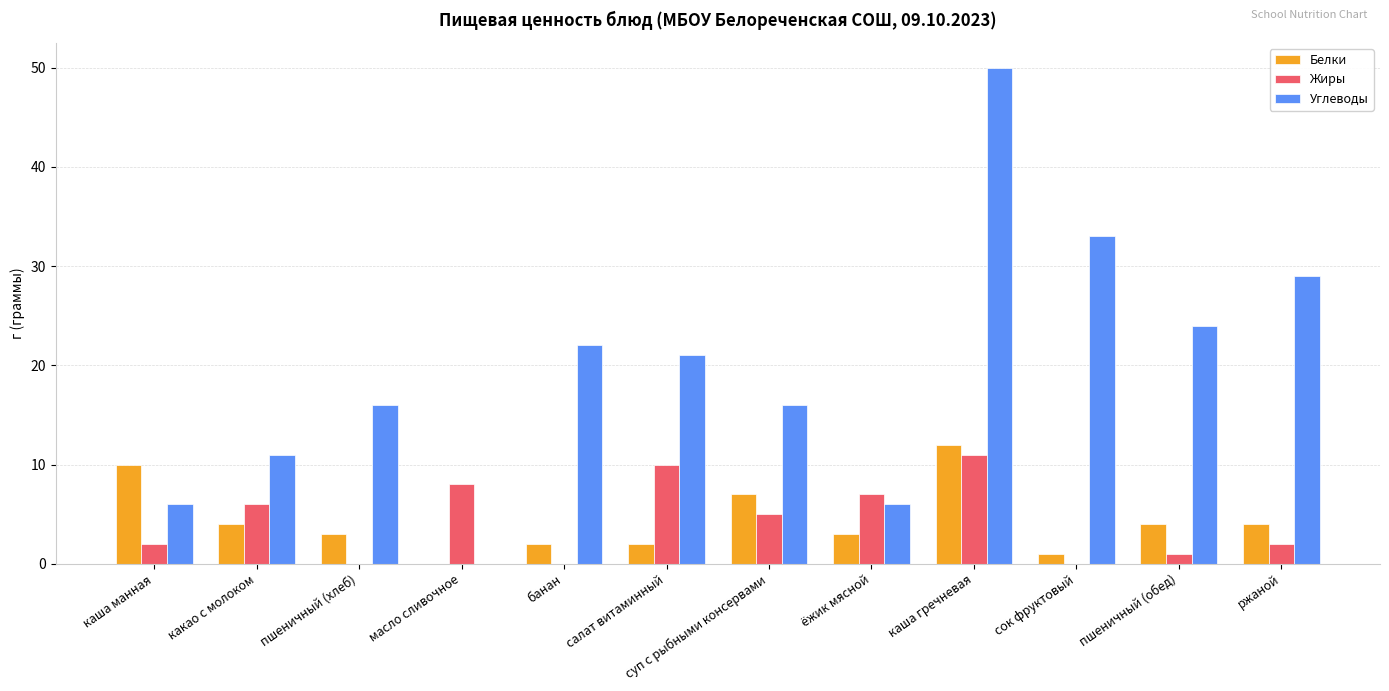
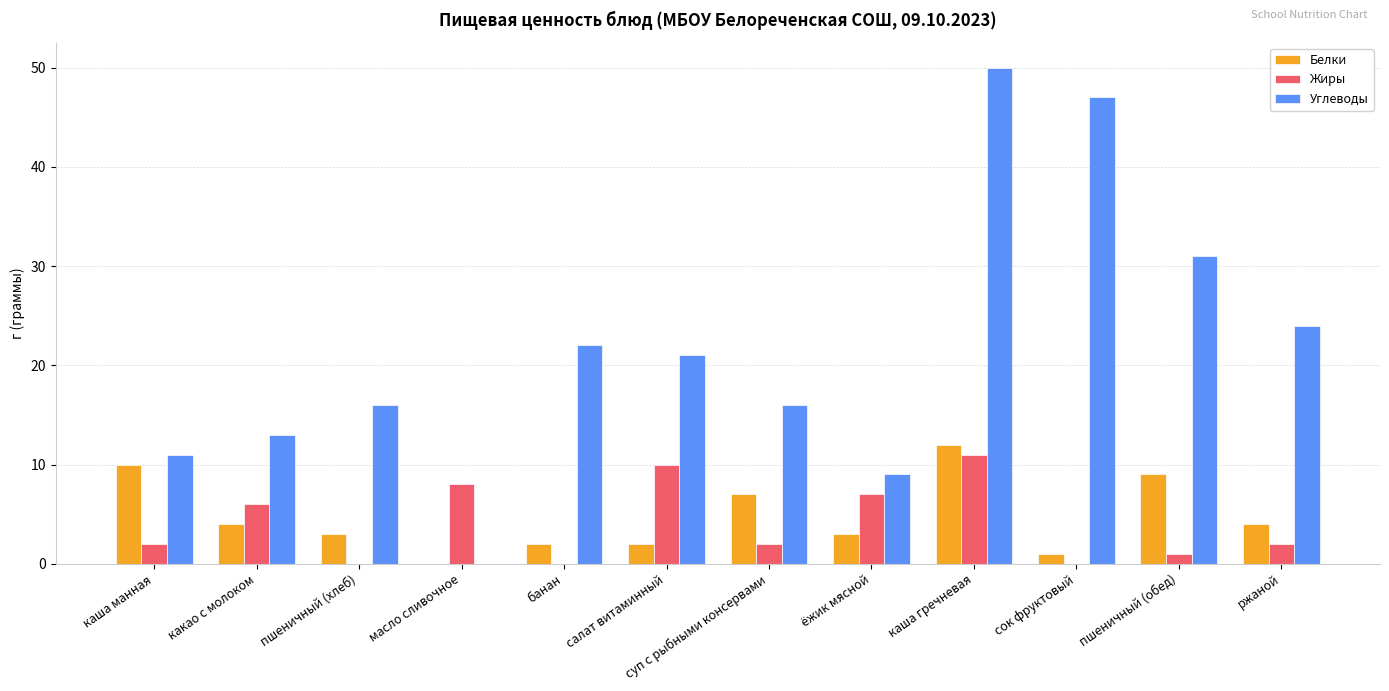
Углеводы, каша манная: 6 -> 11
Углеводы, какао с молоком: 11 -> 13
Жиры, суп с рыбными консервами: 5 -> 2
Углеводы, ёжик мясной: 6 -> 9
Углеводы, сок фруктовый: 33 -> 47
Белки, пшеничный (обед): 4 -> 9
Углеводы, пшеничный (обед): 24 -> 31
Углеводы, ржаной: 29 -> 24
